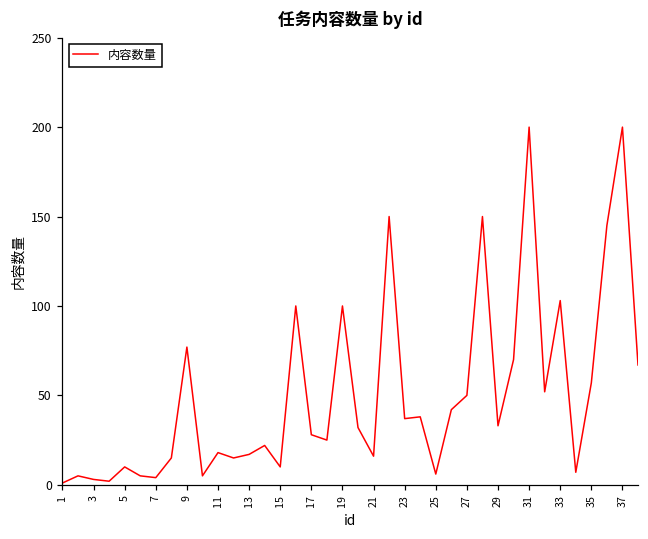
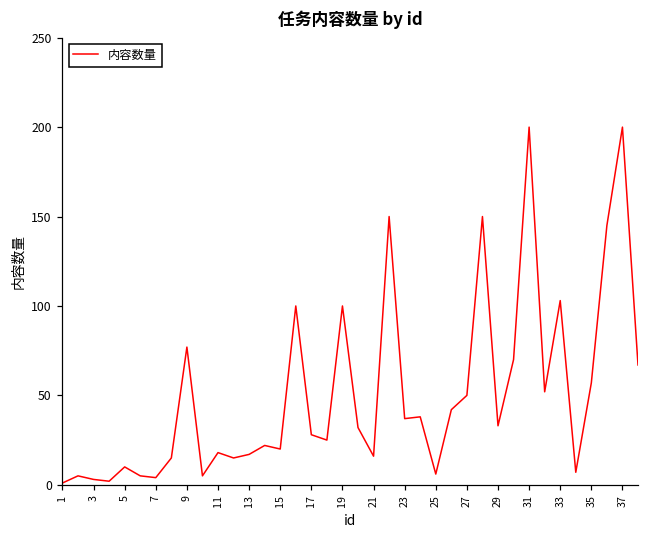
15: 10 -> 20
